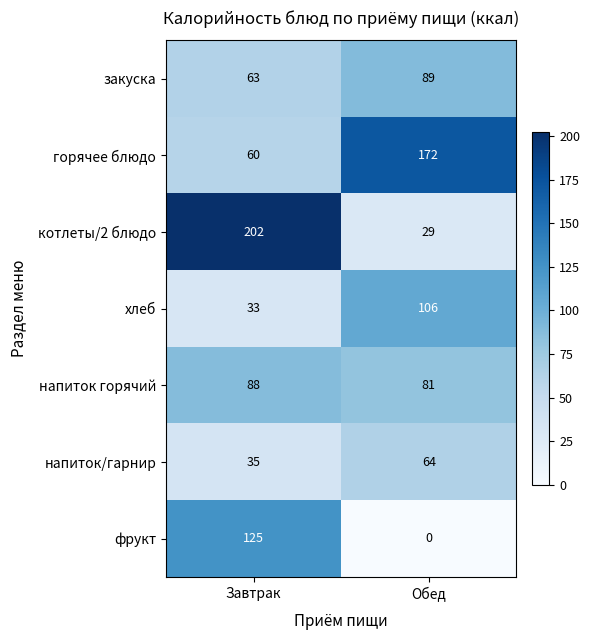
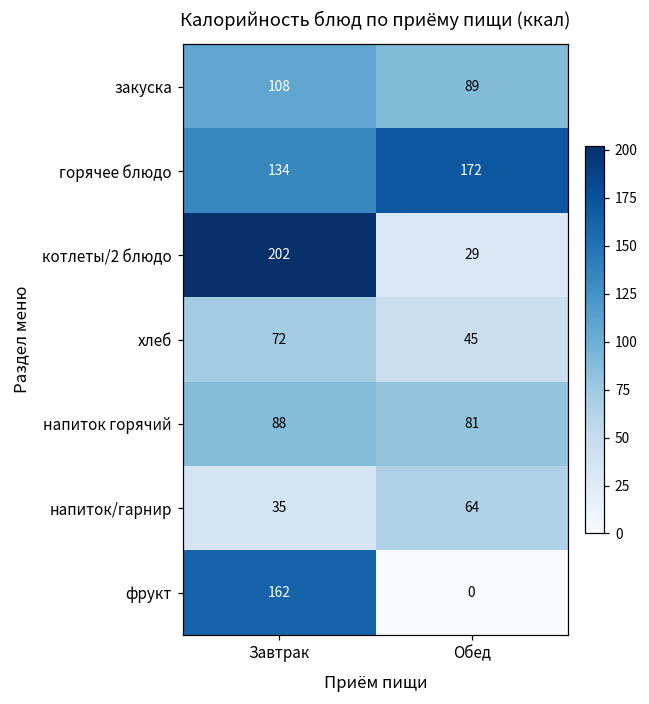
закуска, Завтрак: 63 -> 108
горячее блюдо, Завтрак: 60 -> 134
хлеб, Завтрак: 33 -> 72
хлеб, Обед: 106 -> 45
фрукт, Завтрак: 125 -> 162
